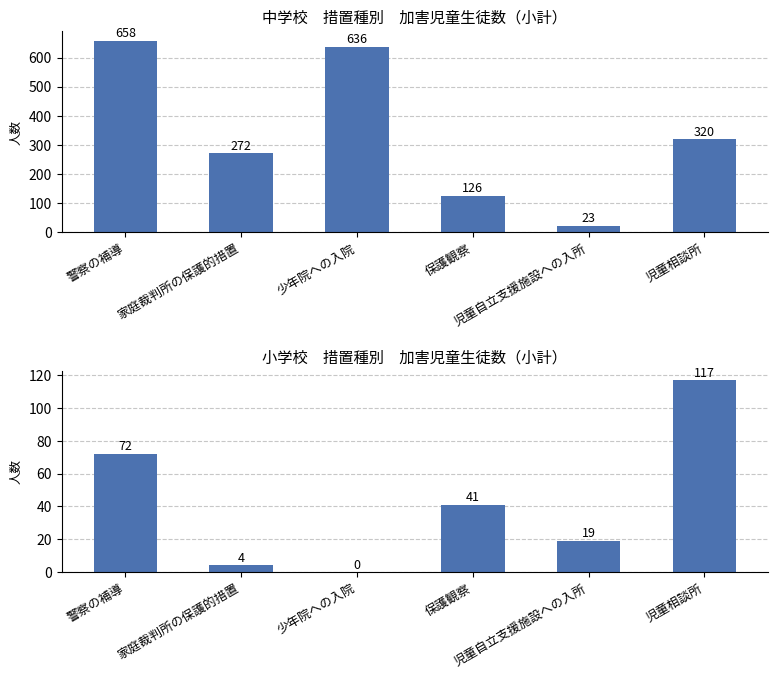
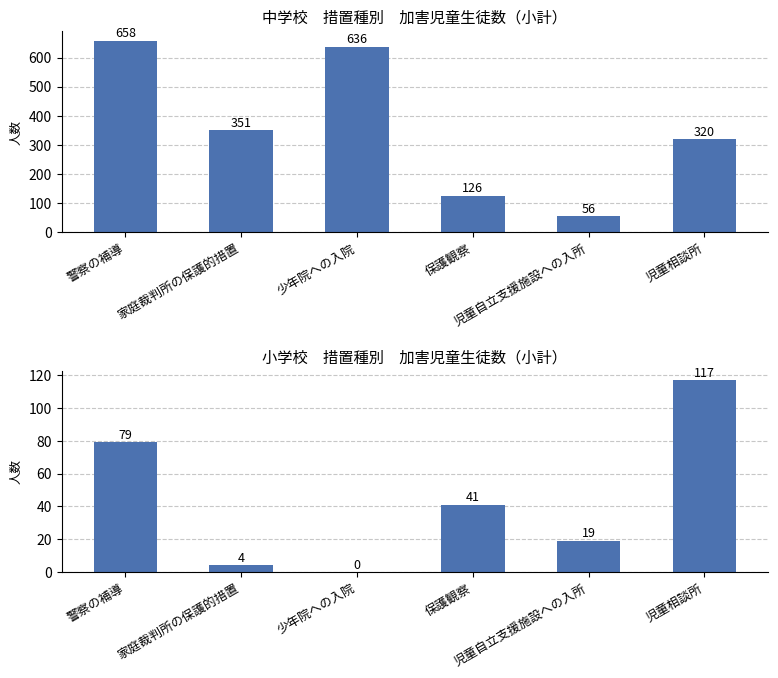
中学校 措置種別 加害児童生徒数（小計）, 家庭裁判所の保護的措置: 272 -> 351
中学校 措置種別 加害児童生徒数（小計）, 児童自立支援施設への入所: 23 -> 56
小学校 措置種別 加害児童生徒数（小計）, 警察の補導: 72 -> 79
